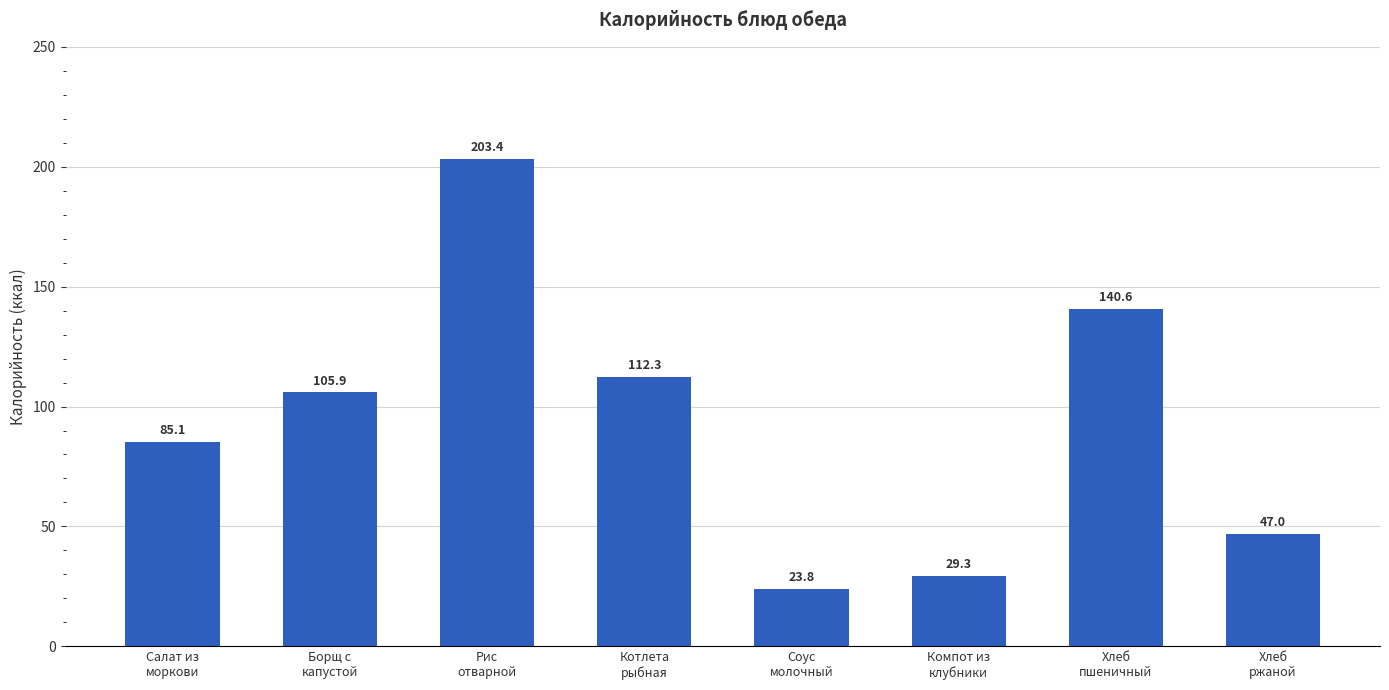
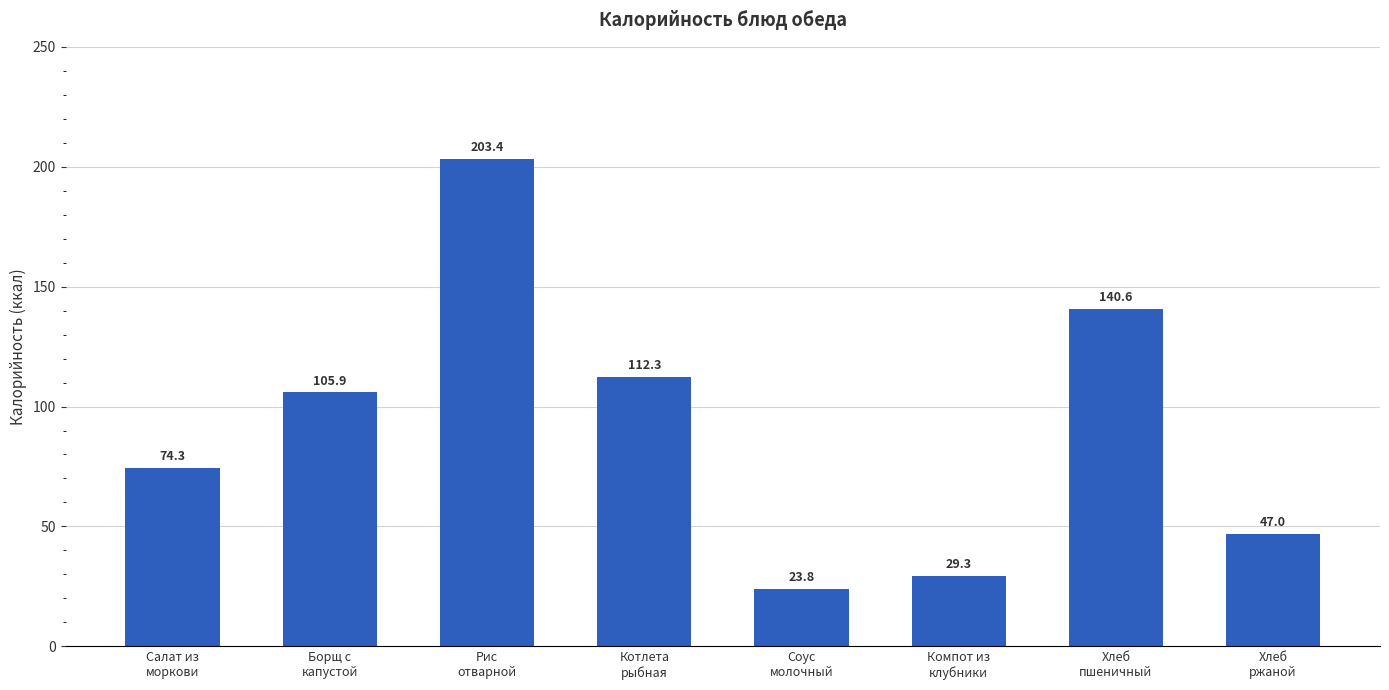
Салат из моркови: 85.1 -> 74.3
